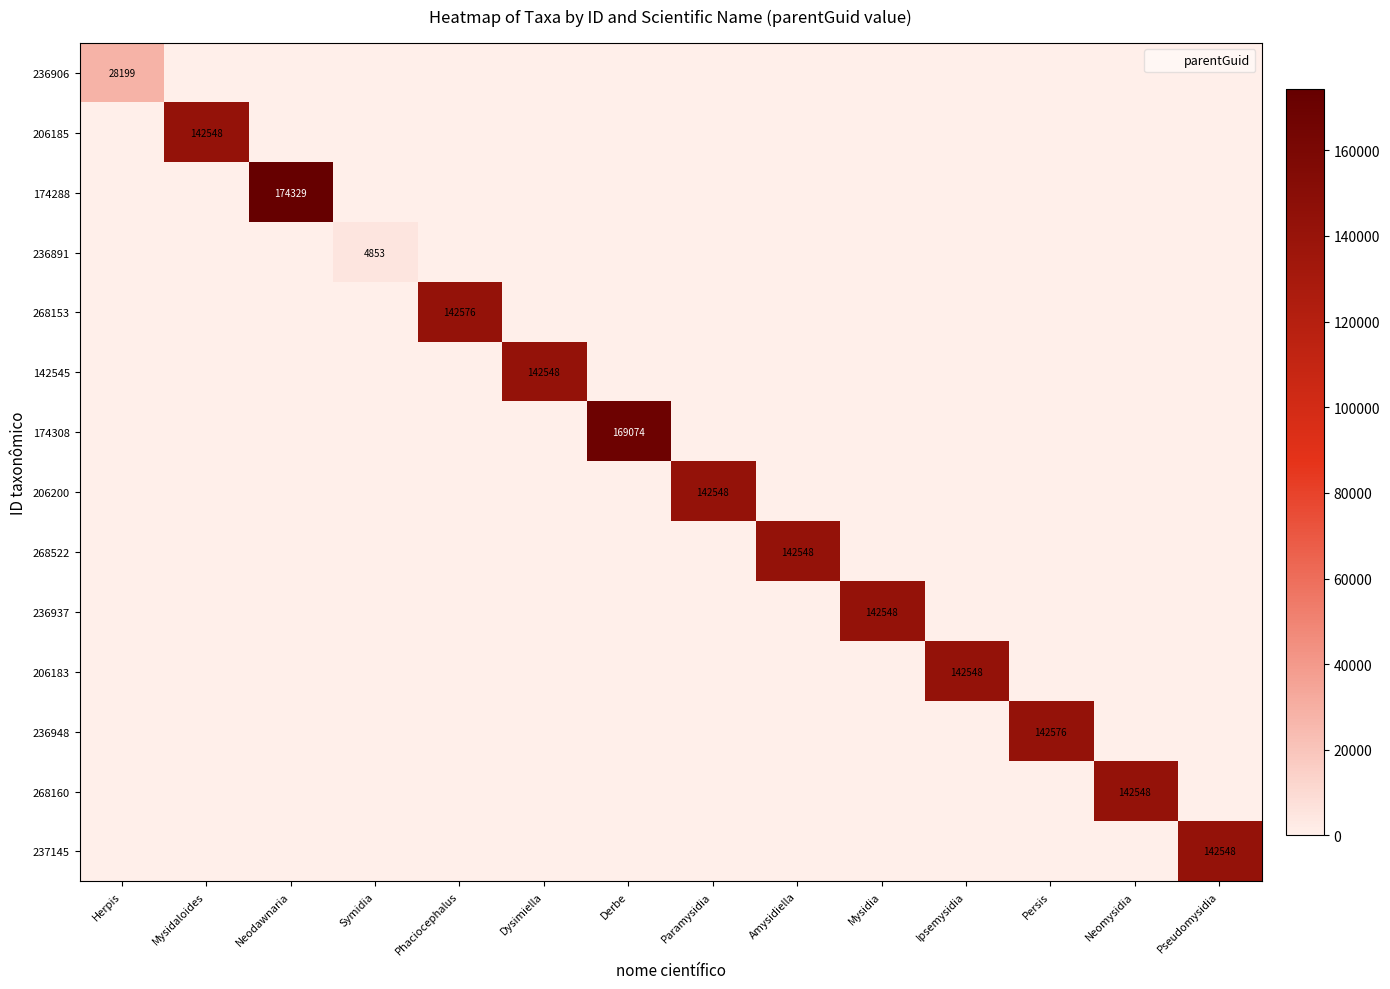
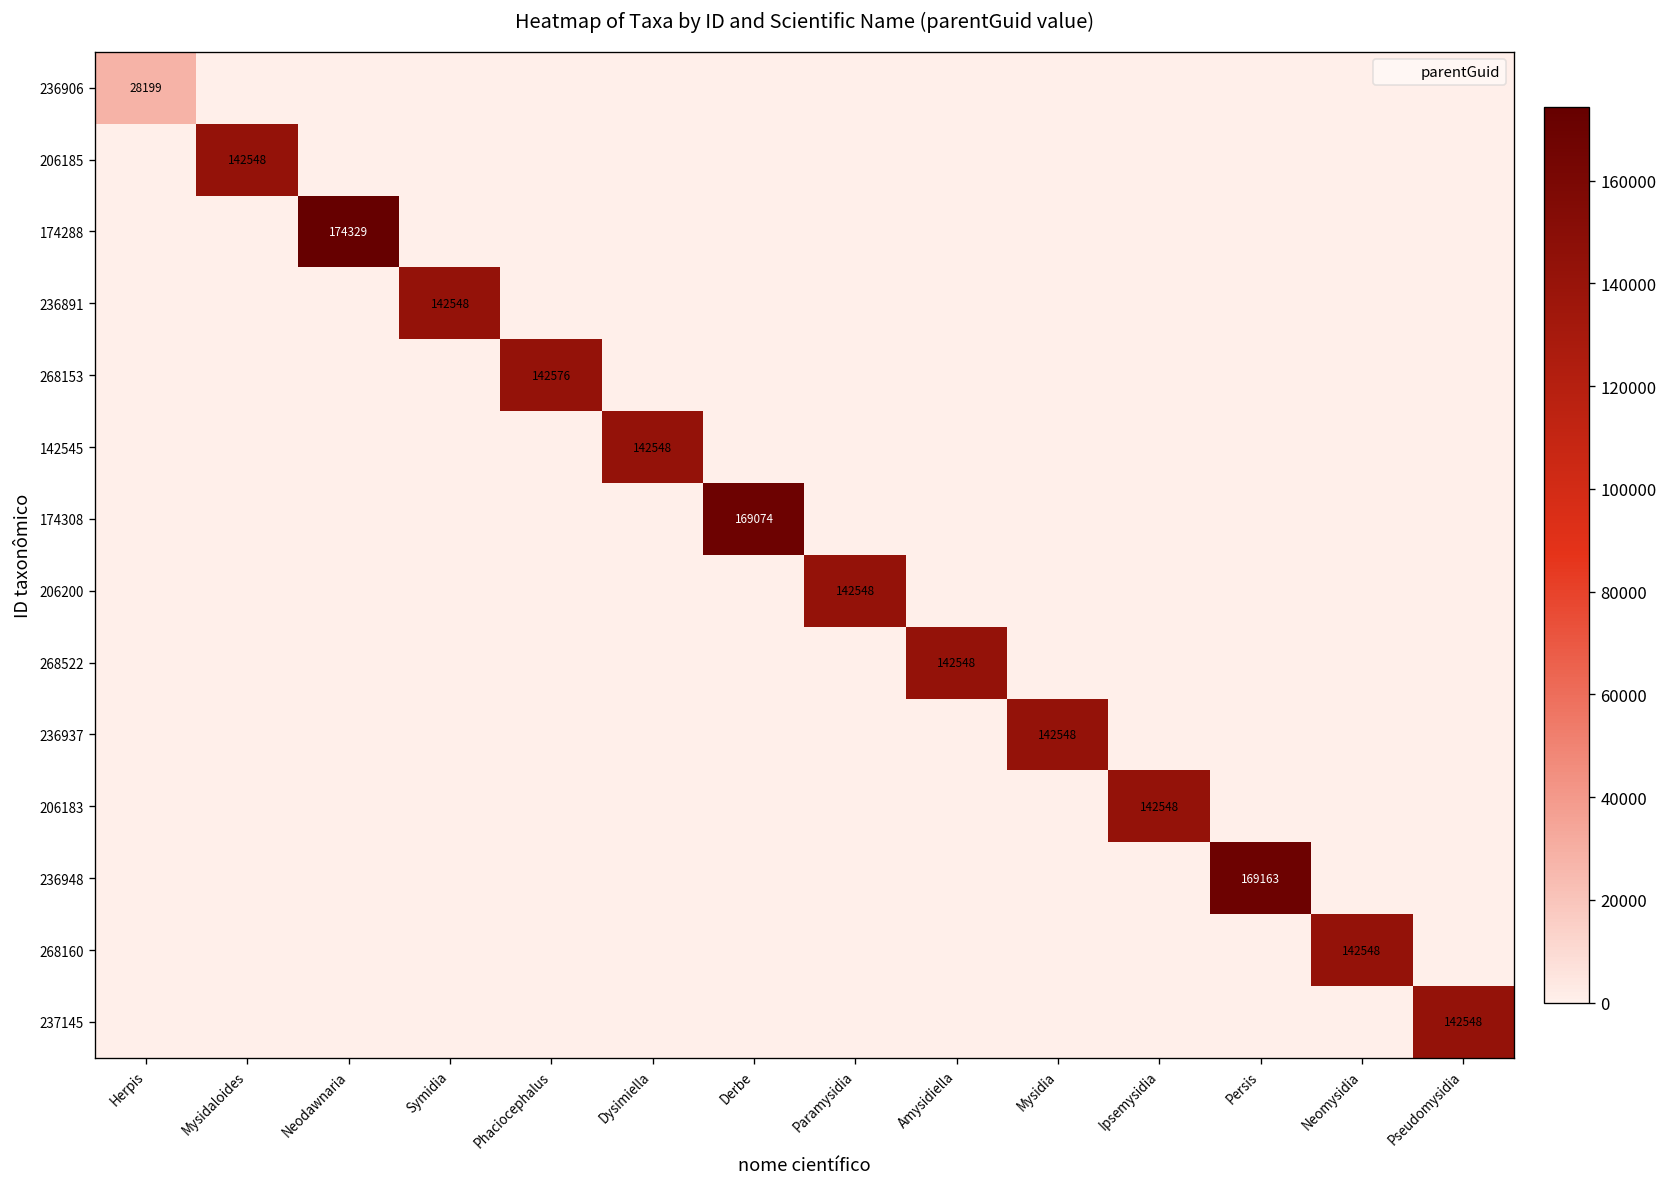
236891, Symidia: 4853 -> 142548
236948, Persis: 142576 -> 169163
